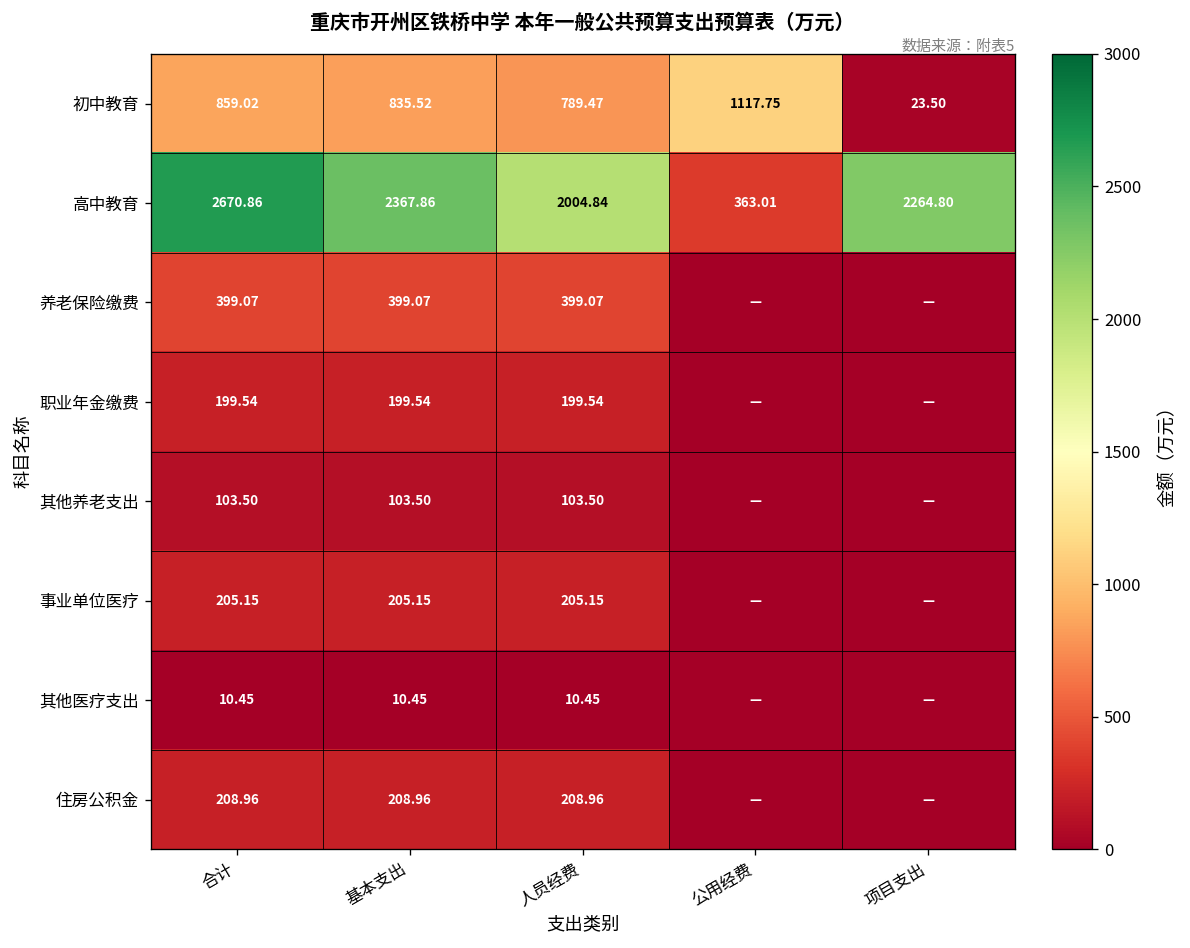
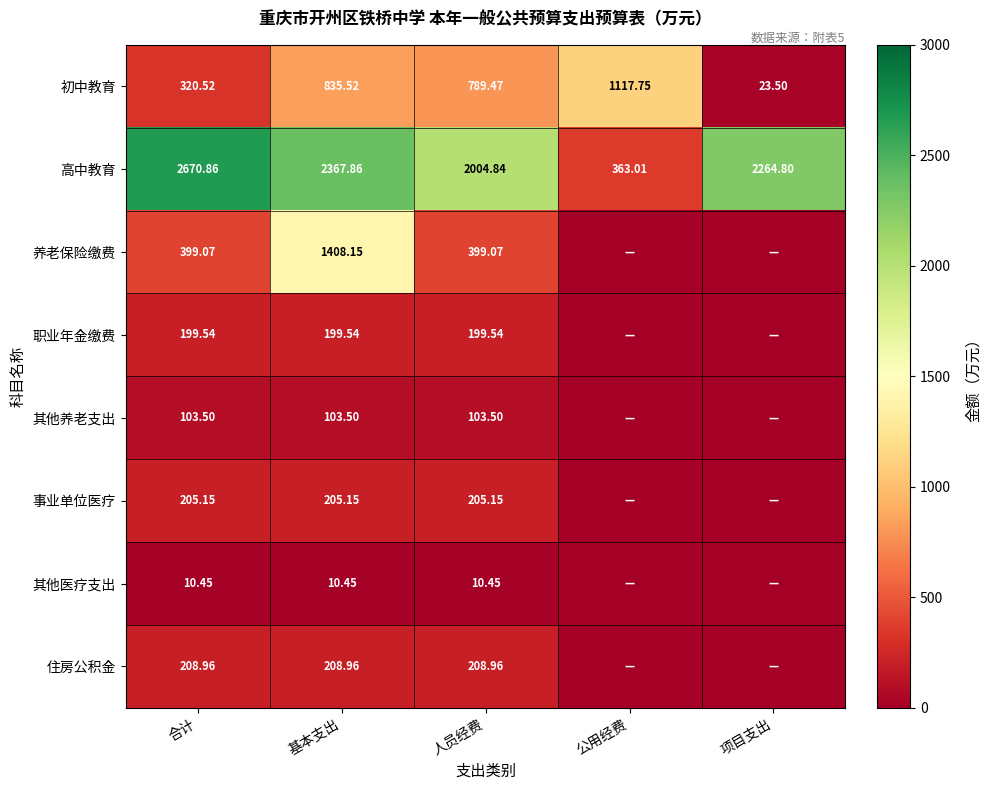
初中教育, 合计: 859.02 -> 320.52
养老保险缴费, 基本支出: 399.07 -> 1408.15
